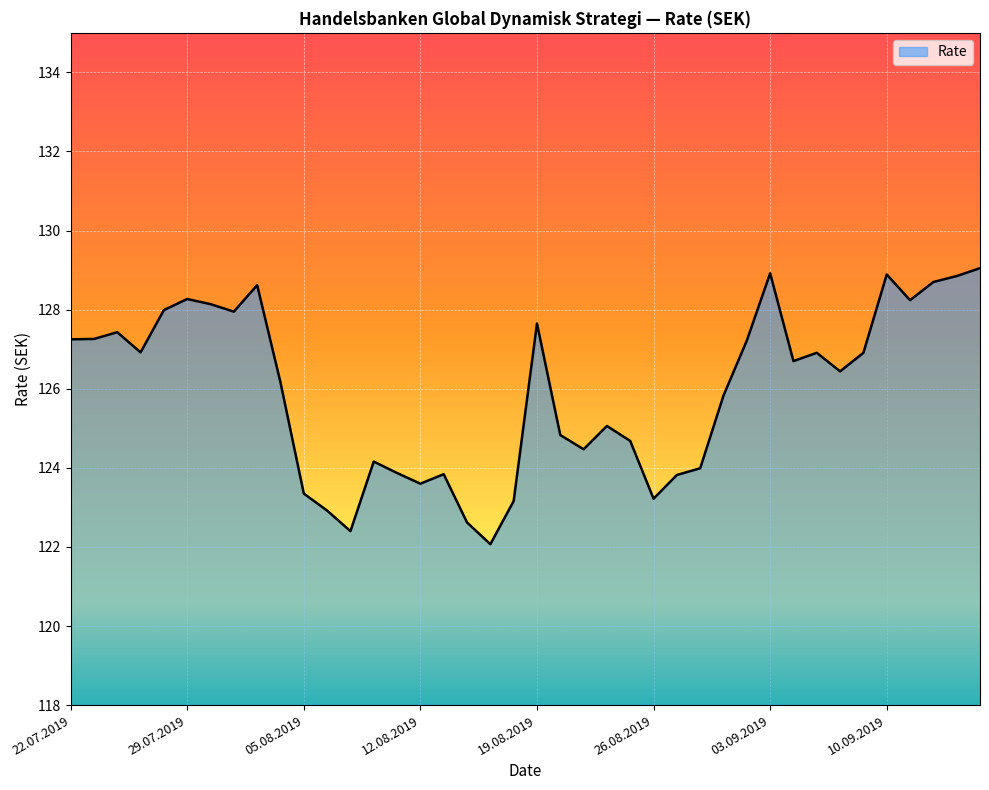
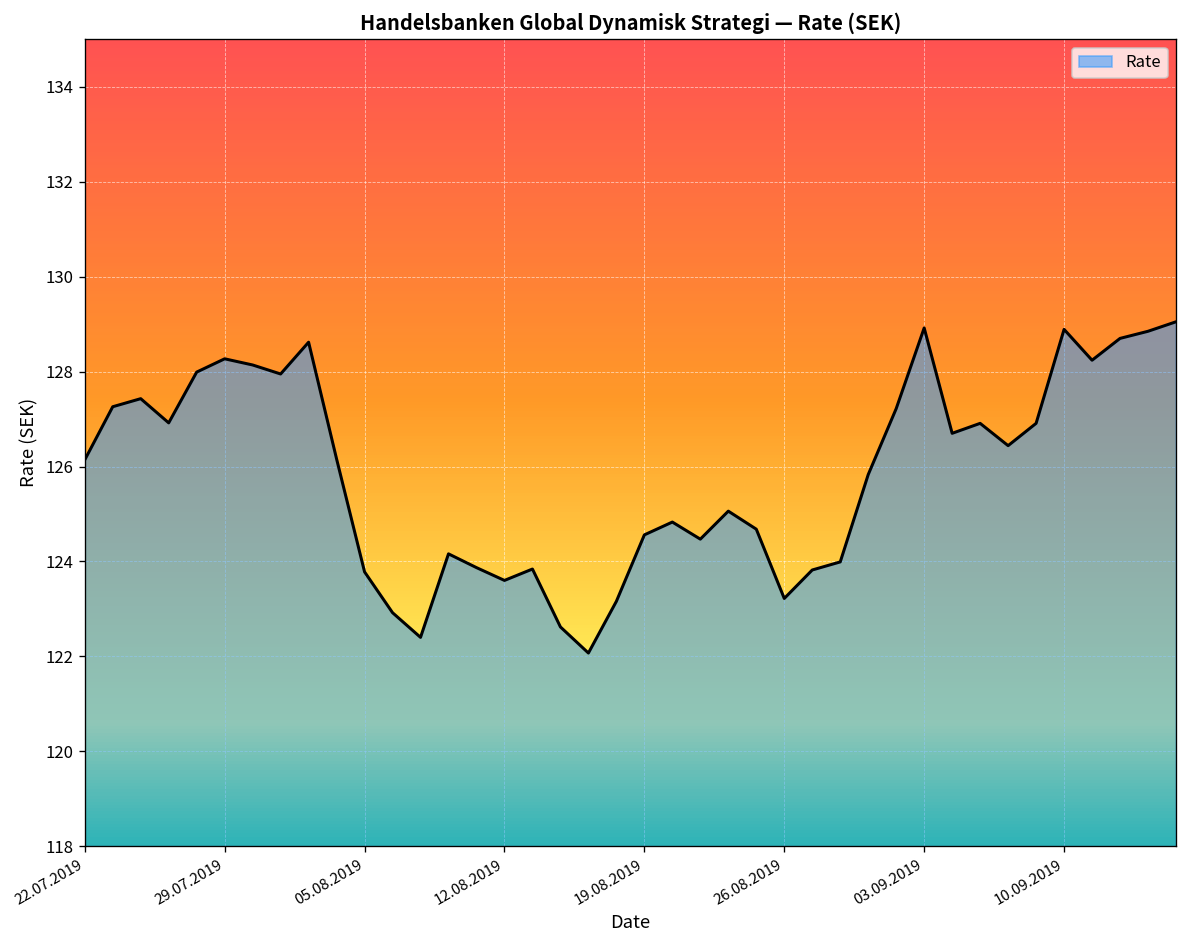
22.07.2019: 127.3 -> 126.1
05.08.2019: 123.4 -> 123.8
19.08.2019: 127.7 -> 124.6
